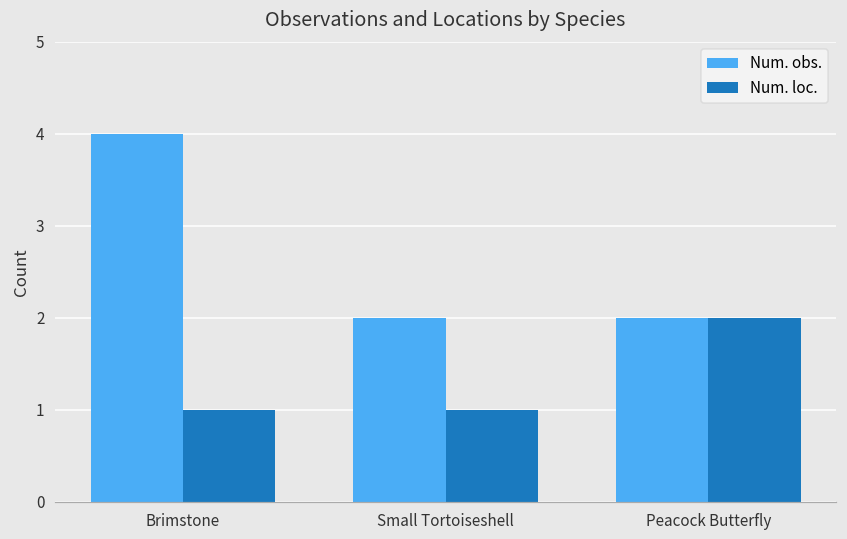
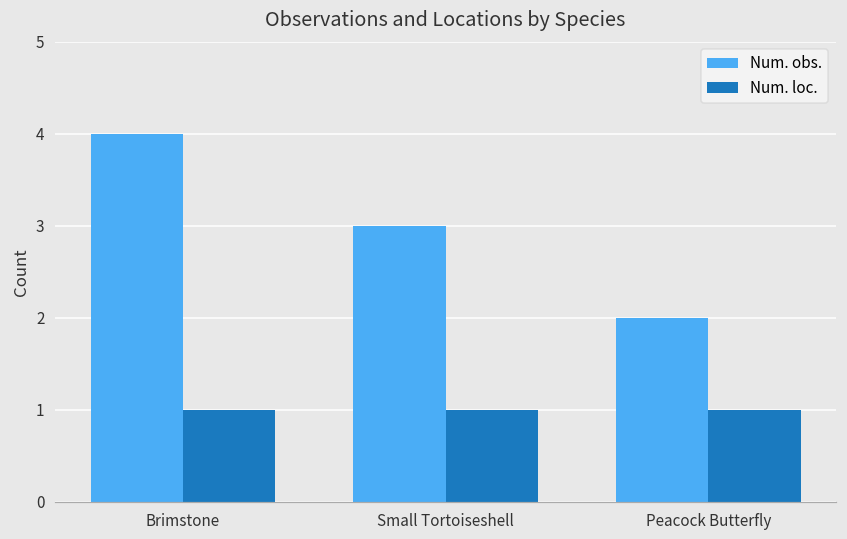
Num. obs., Small Tortoiseshell: 2 -> 3
Num. loc., Peacock Butterfly: 2 -> 1
